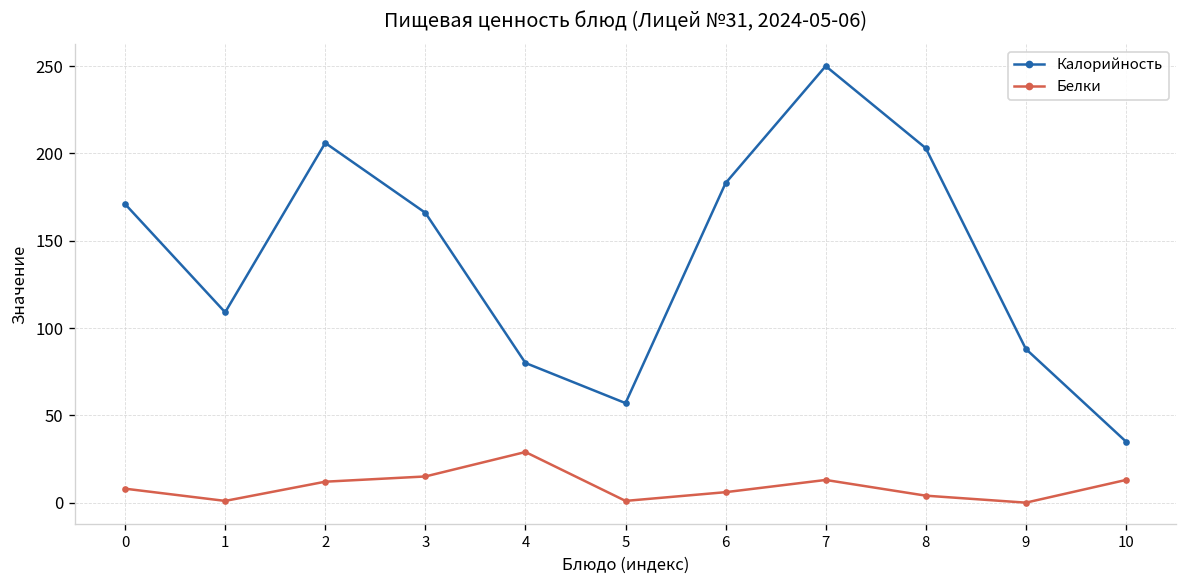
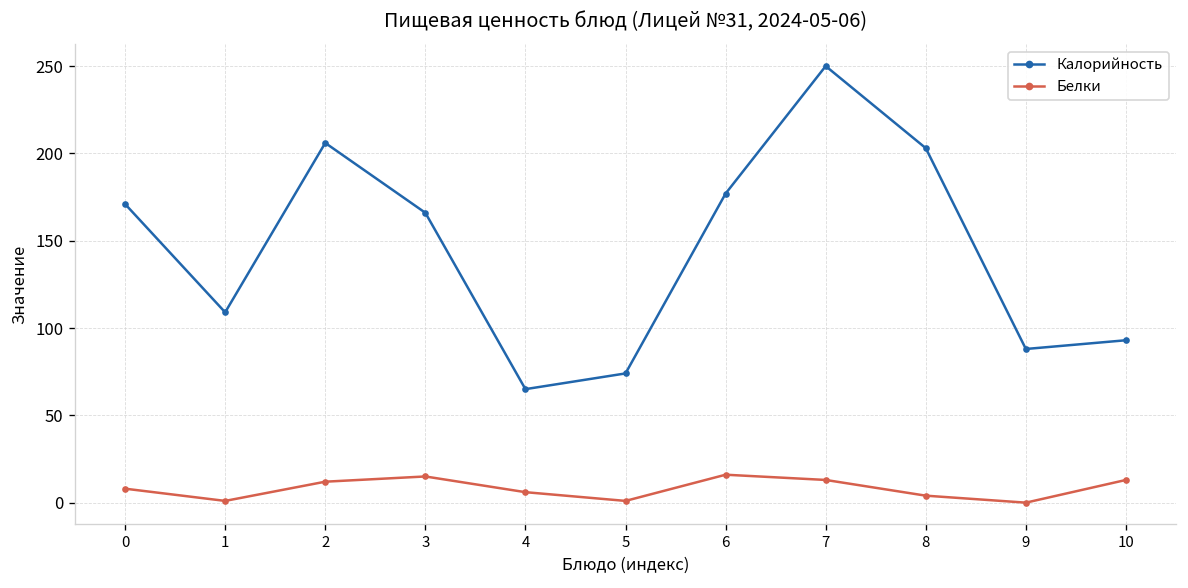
Калорийность, 4: 80 -> 65
Белки, 4: 29 -> 6
Калорийность, 5: 57 -> 74
Калорийность, 6: 183 -> 177
Белки, 6: 6 -> 16
Калорийность, 10: 35 -> 93
